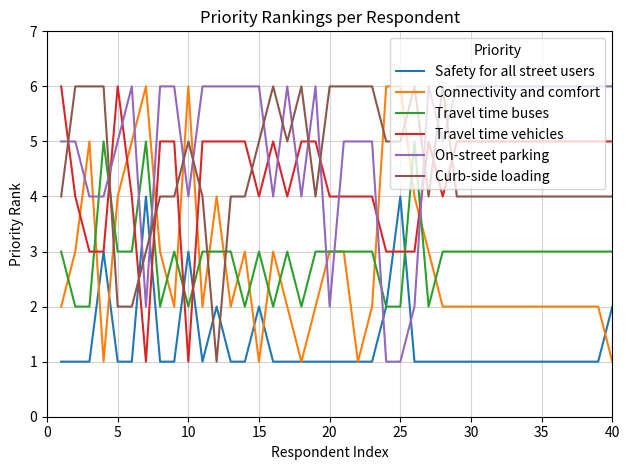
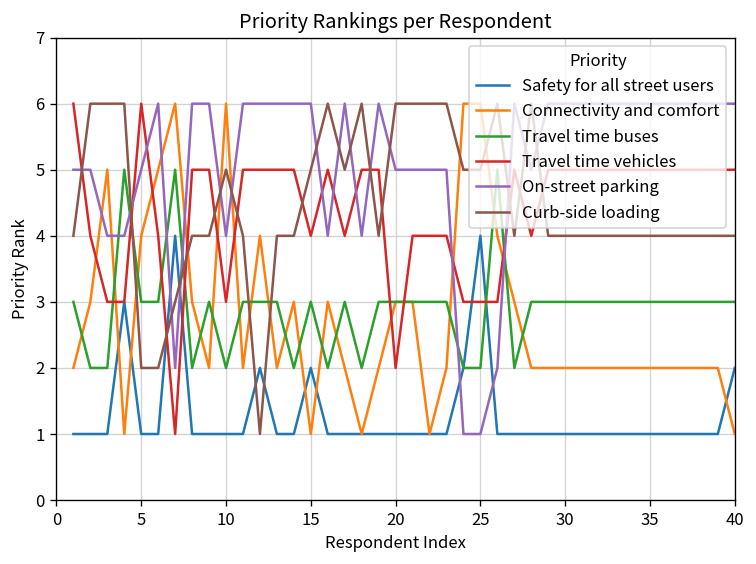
Safety for all street users, 10: 3 -> 1
Travel time vehicles, 10: 1 -> 3
Travel time vehicles, 20: 4 -> 2
On-street parking, 20: 2 -> 5
